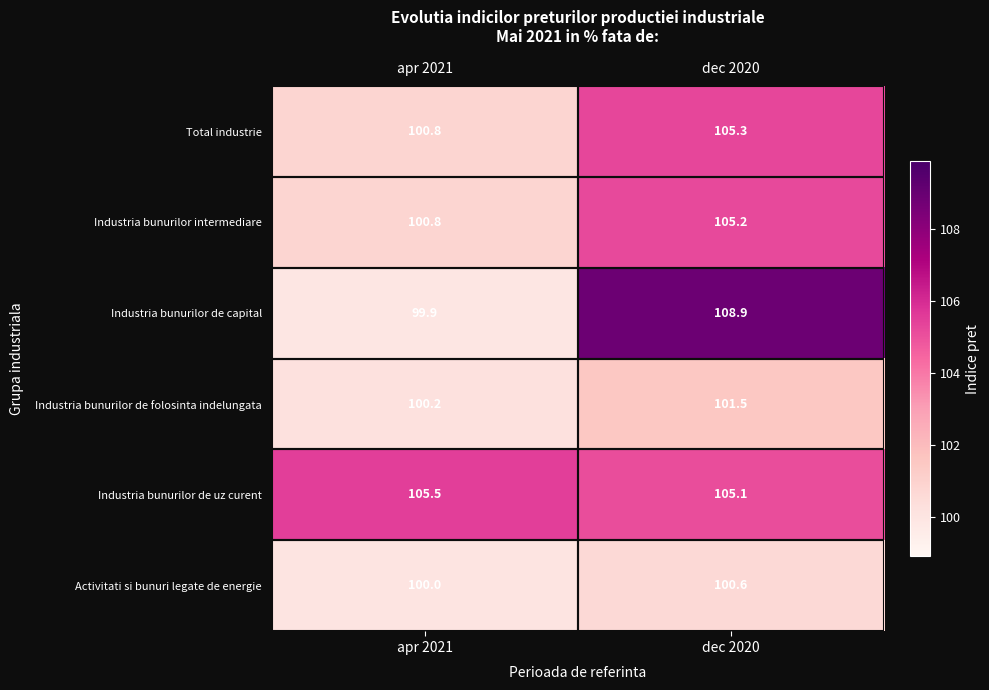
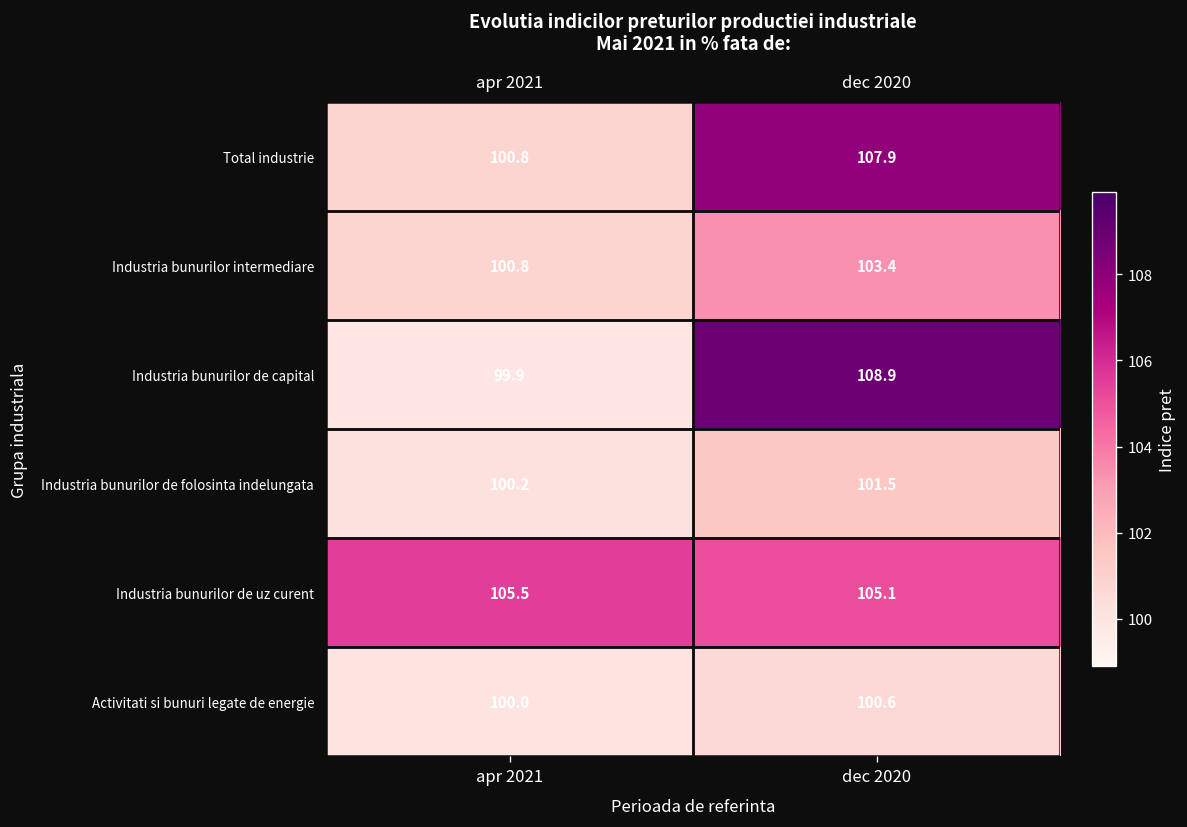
Total industrie, dec 2020: 105.3 -> 107.9
Industria bunurilor intermediare, dec 2020: 105.2 -> 103.4
